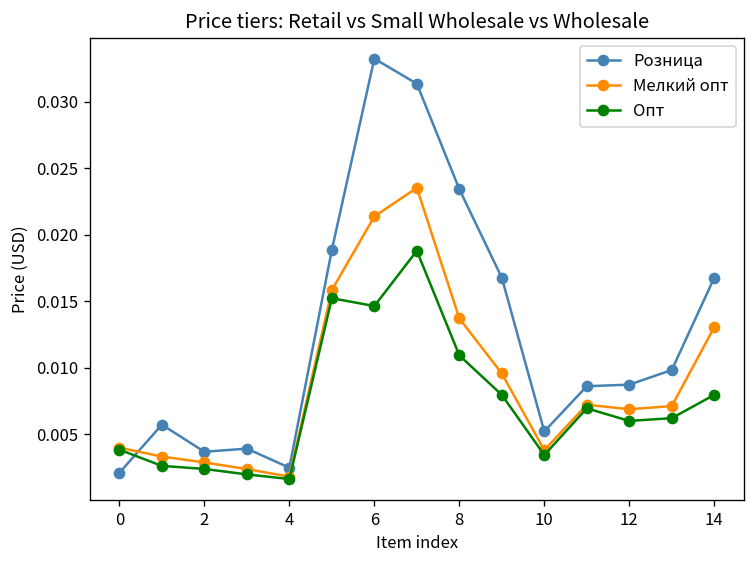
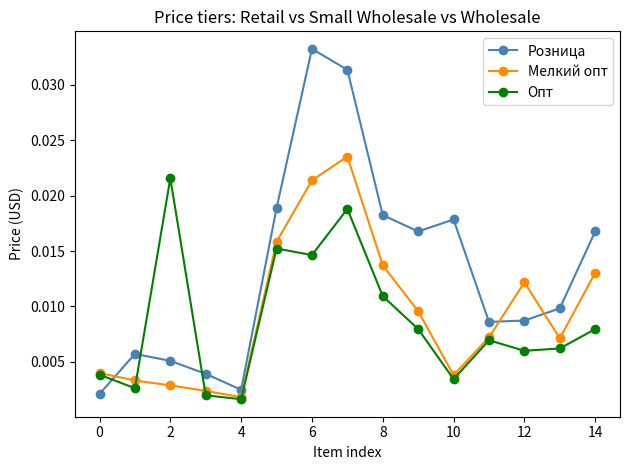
Розница, 2: 0.0037 -> 0.0051
Опт, 2: 0.0024 -> 0.0216
Розница, 8: 0.0234 -> 0.0183
Розница, 10: 0.0052 -> 0.0179
Мелкий опт, 12: 0.0069 -> 0.0122
